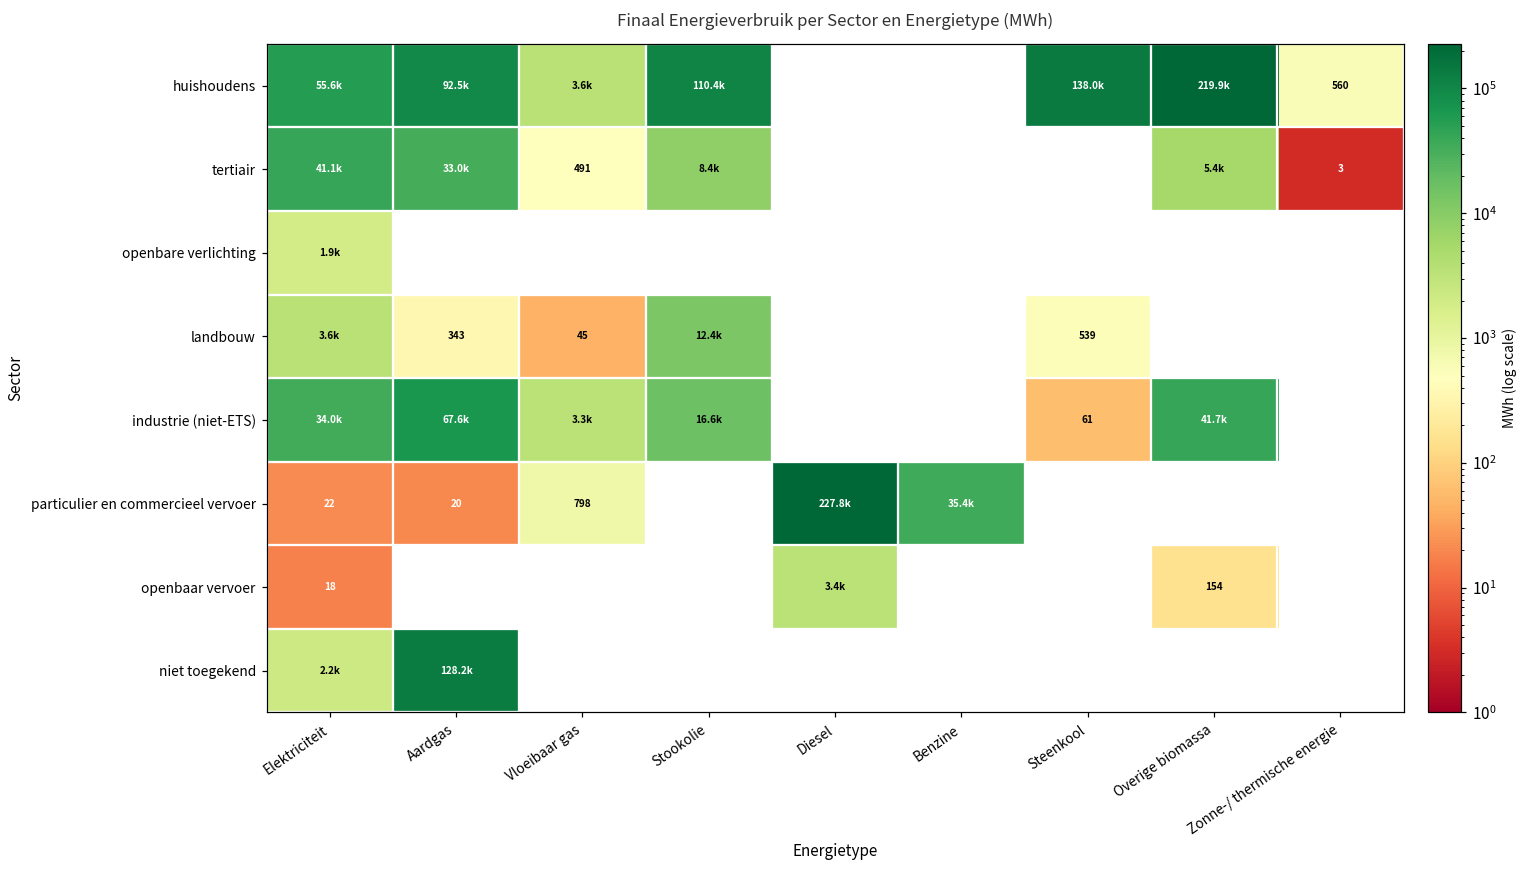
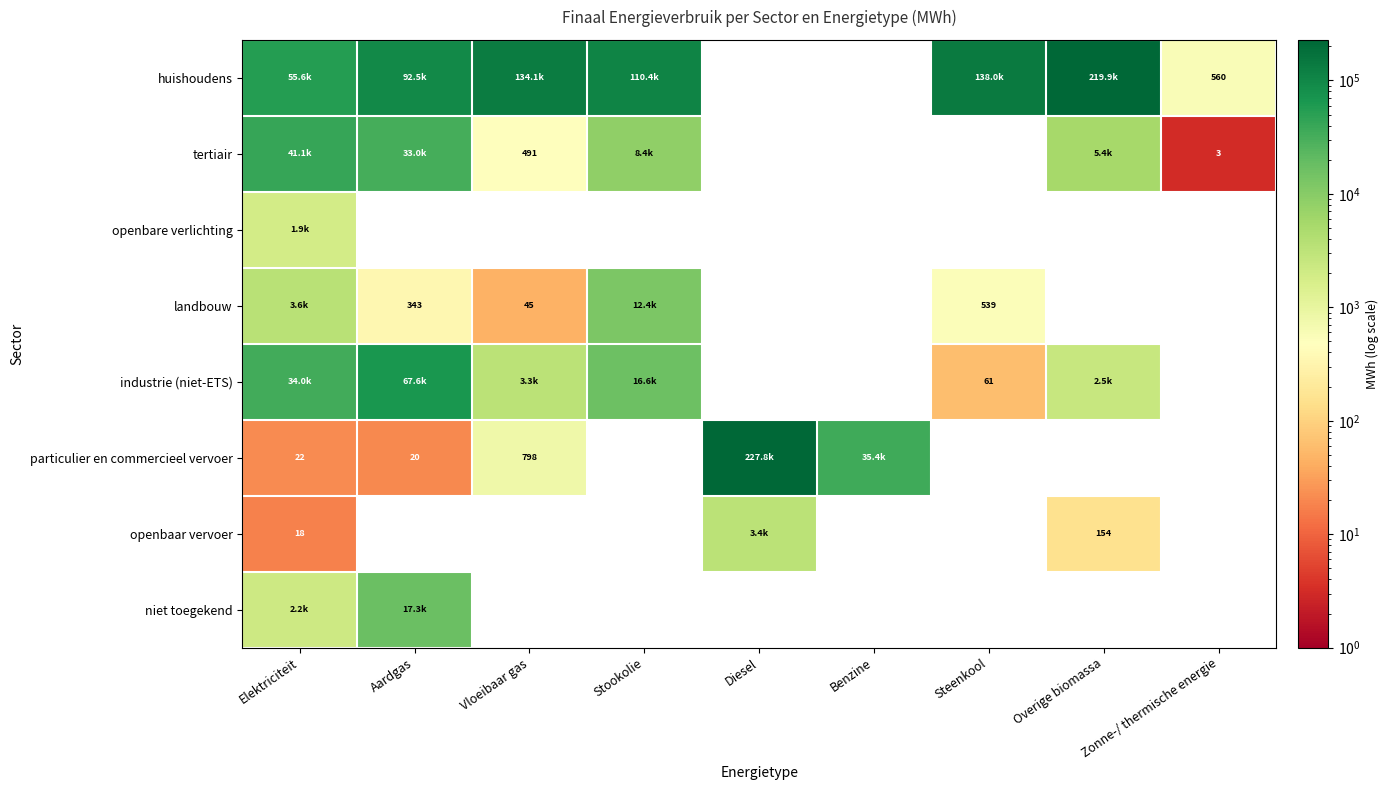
huishoudens, Vloeibaar gas: 3.6k -> 134.1k
industrie (niet-ETS), Overige biomassa: 41.7k -> 2.5k
niet toegekend, Aardgas: 128.2k -> 17.3k
